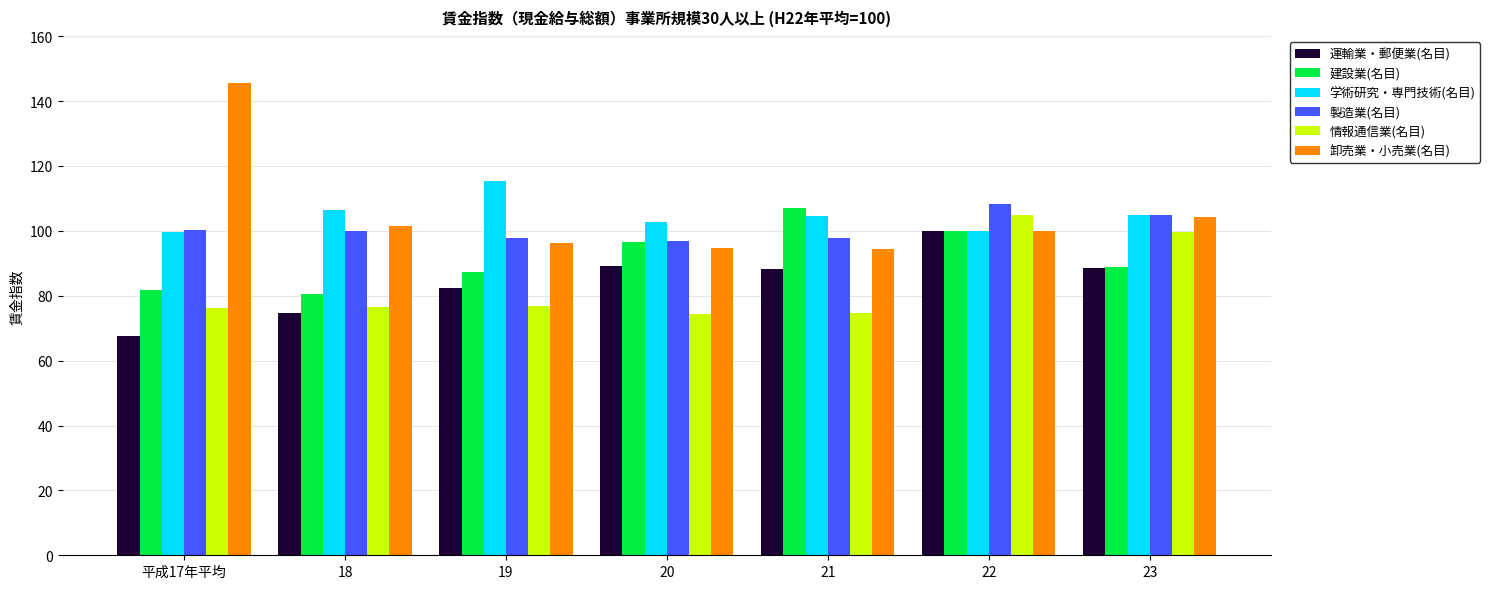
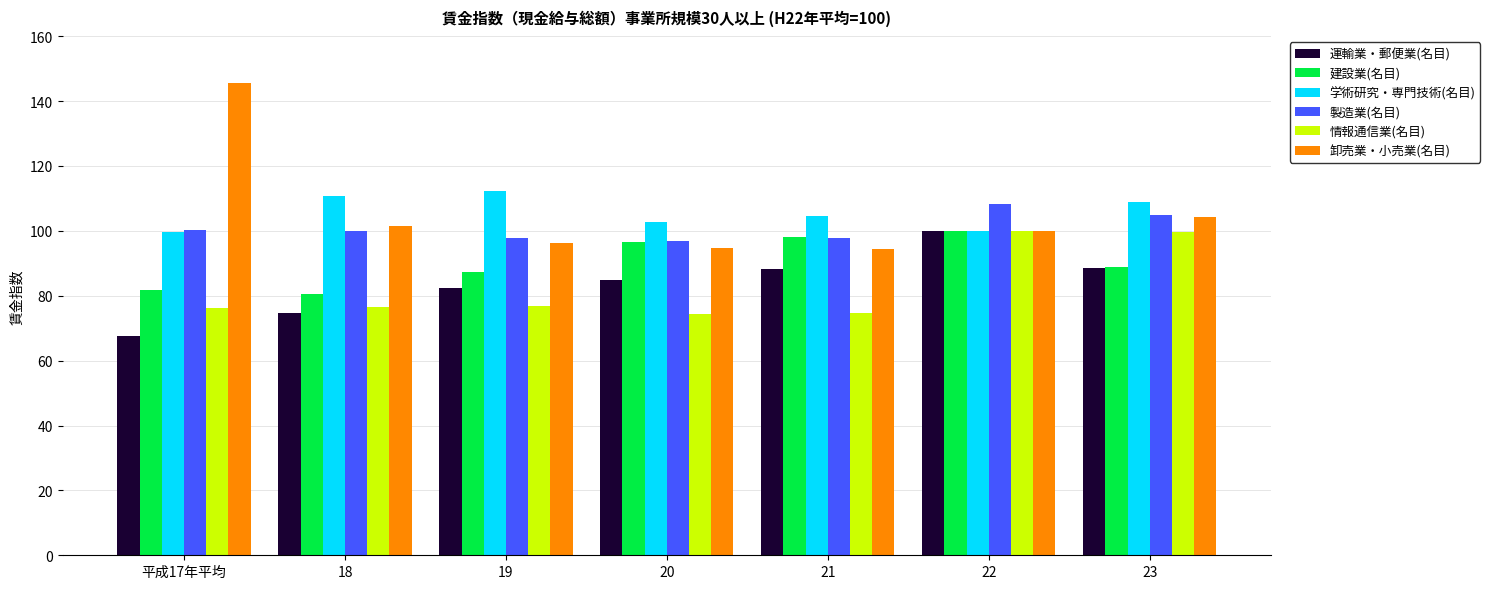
学術研究・専門技術(名目), 18: 106 -> 111
学術研究・専門技術(名目), 19: 115 -> 112
運輸業・郵便業(名目), 20: 89 -> 85
建設業(名目), 21: 107 -> 98
情報通信業(名目), 22: 105 -> 100
学術研究・専門技術(名目), 23: 105 -> 109
